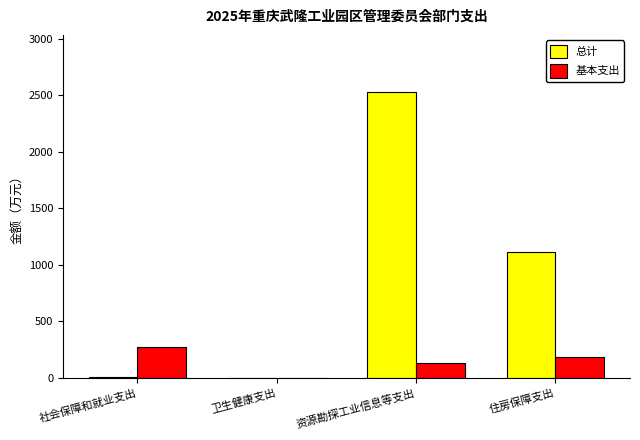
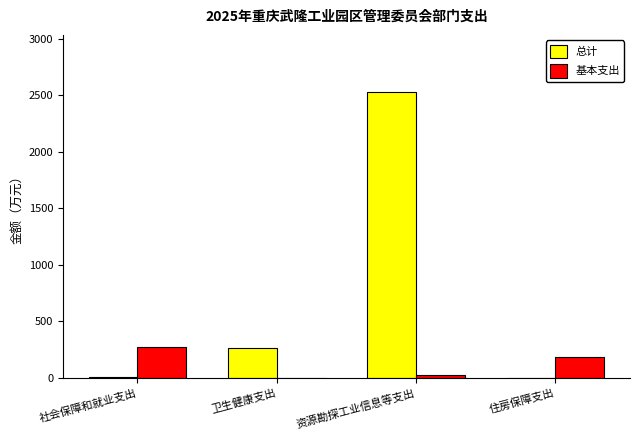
总计, 卫生健康支出: 0 -> 270
基本支出, 资源勘探工业信息等支出: 130 -> 30
总计, 住房保障支出: 1110 -> 0
